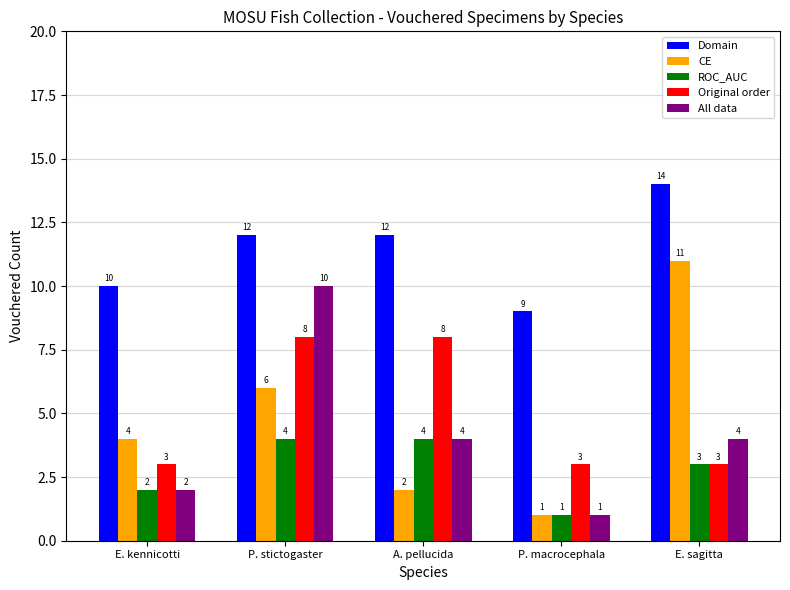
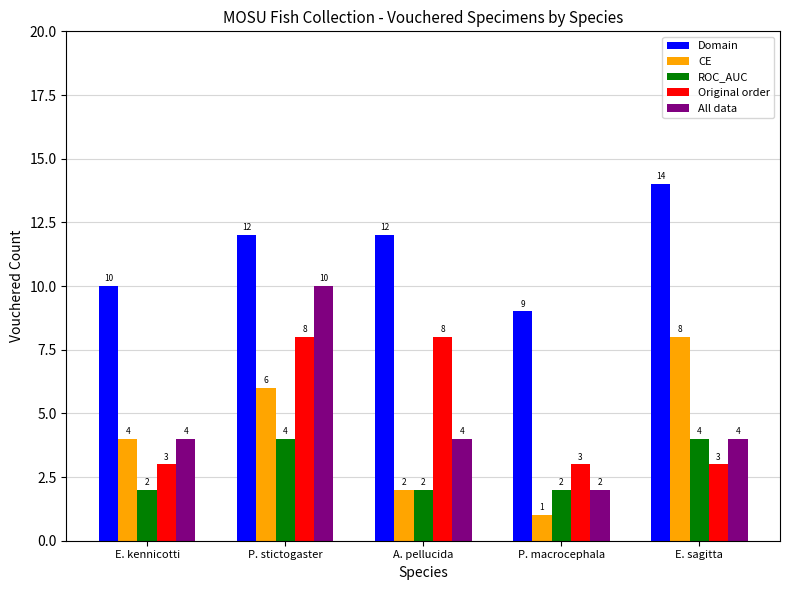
All data, E. kennicotti: 2 -> 4
ROC_AUC, A. pellucida: 4 -> 2
ROC_AUC, P. macrocephala: 1 -> 2
All data, P. macrocephala: 1 -> 2
CE, E. sagitta: 11 -> 8
ROC_AUC, E. sagitta: 3 -> 4
